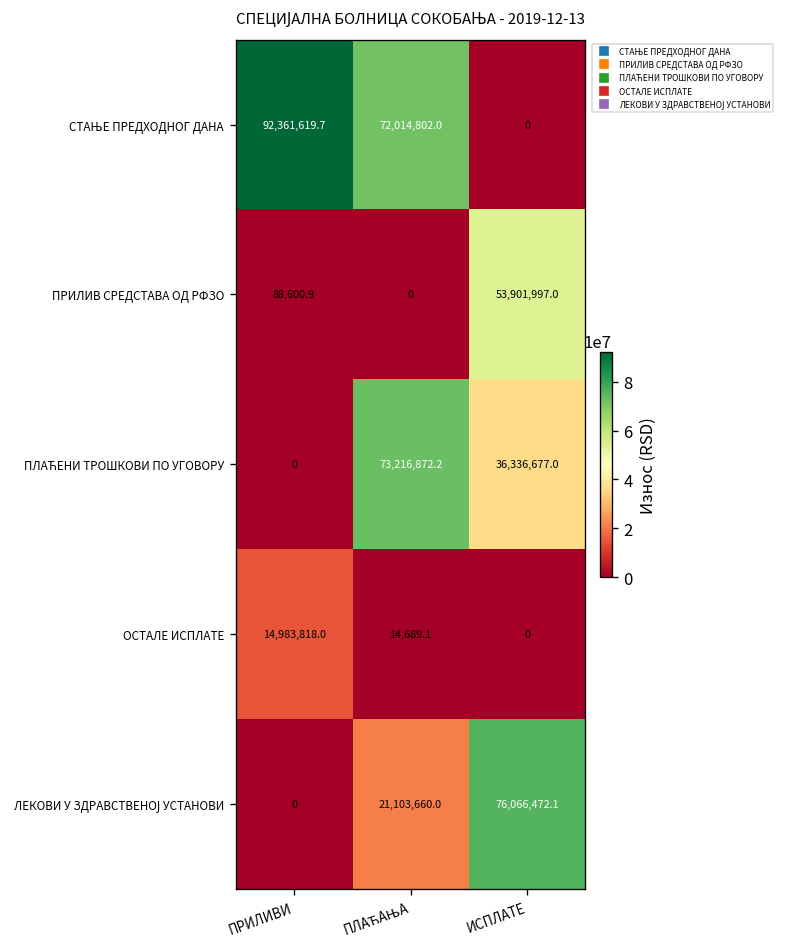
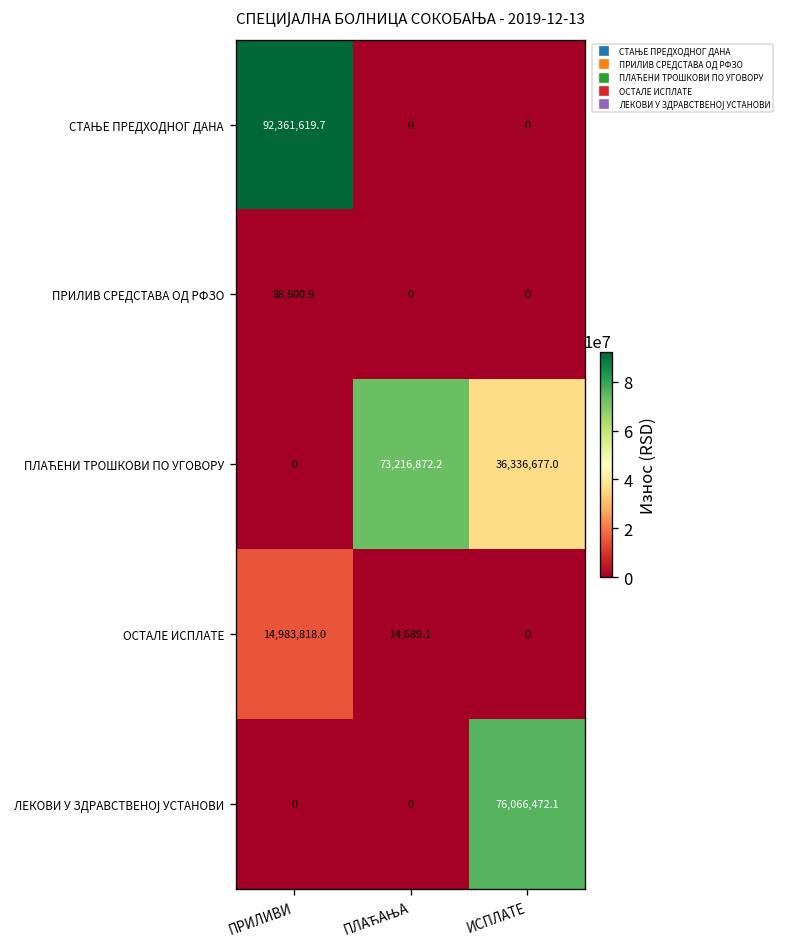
СТАЊЕ ПРЕДХОДНОГ ДАНА, ПЛАЋАЊА: 72,014,802.0 -> 0
ПРИЛИВ СРЕДСТАВА ОД РФЗО, ИСПЛАТЕ: 53,901,997.0 -> 0
ЛЕКОВИ У ЗДРАВСТВЕНОЈ УСТАНОВИ, ПЛАЋАЊА: 21,103,660.0 -> 0
